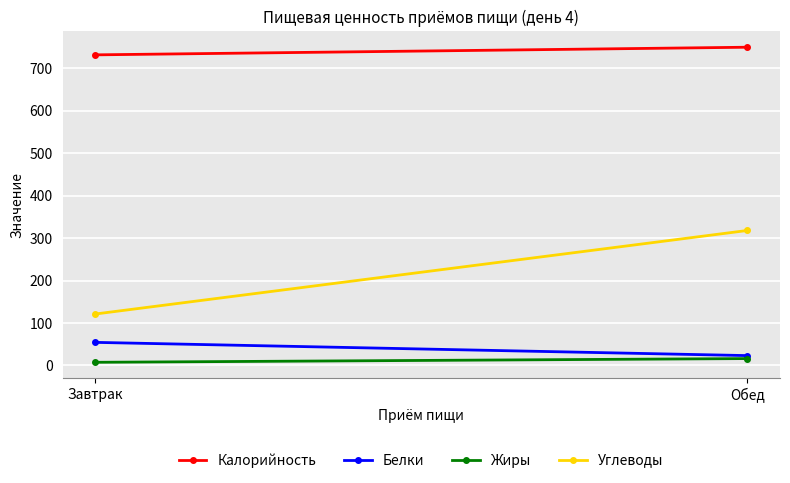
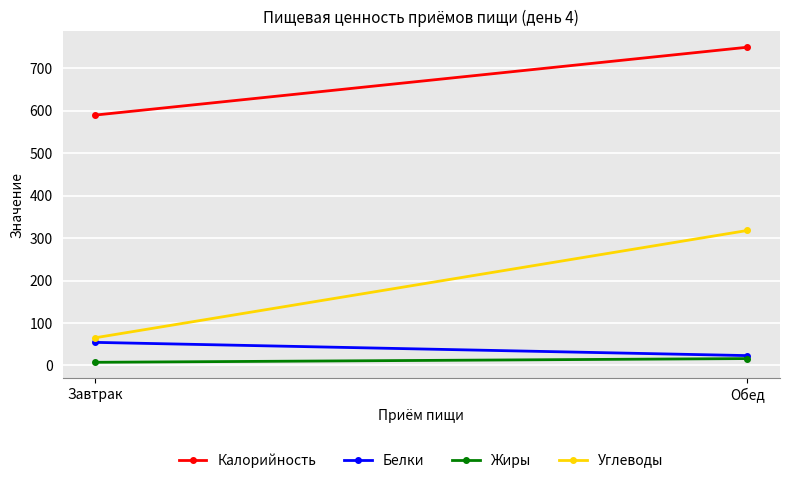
Калорийность, Завтрак: 730 -> 590
Углеводы, Завтрак: 120 -> 70
